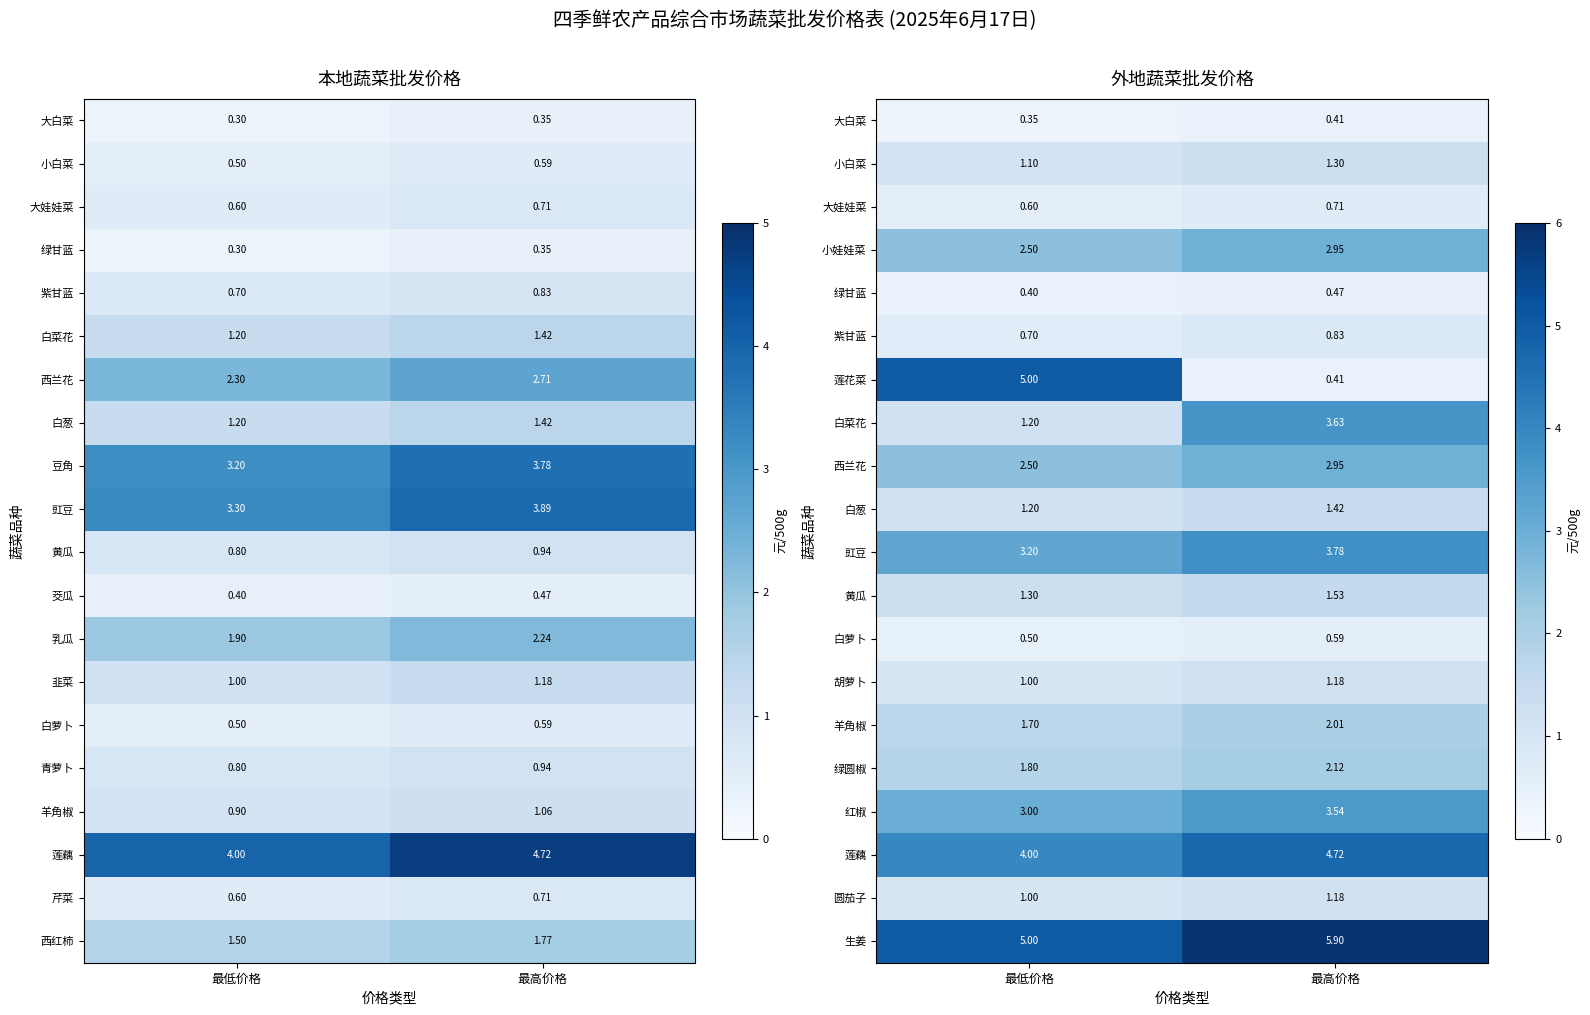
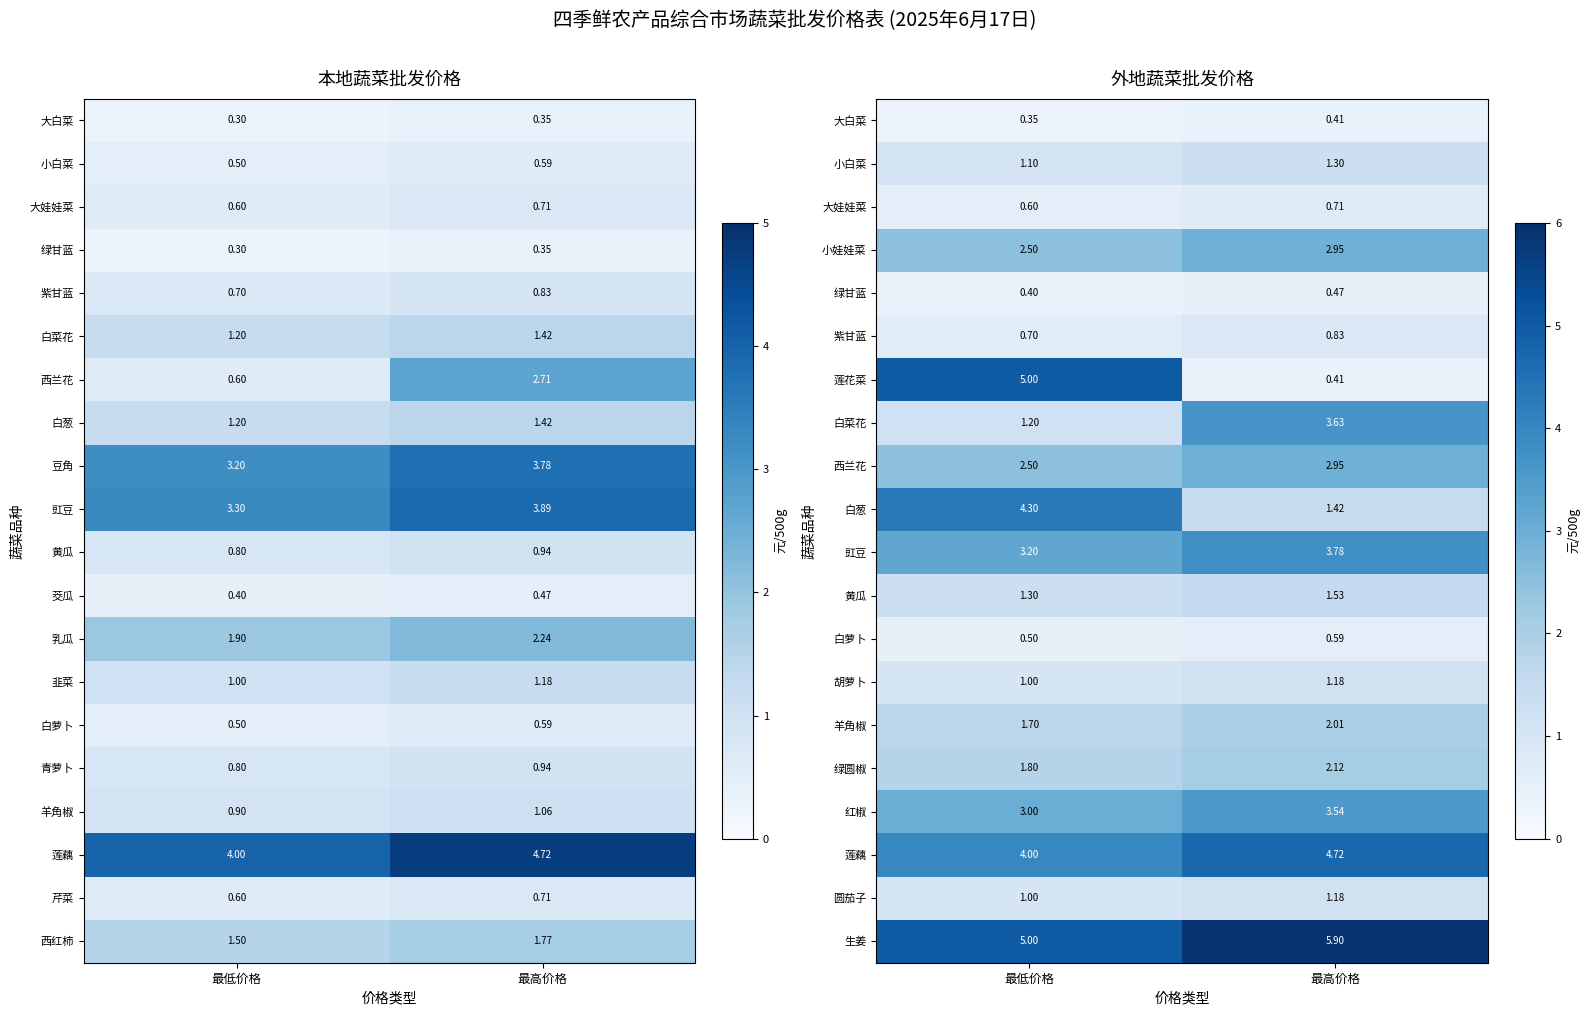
本地蔬菜批发价格, 西兰花, 最低价格: 2.30 -> 0.60
外地蔬菜批发价格, 白葱, 最低价格: 1.20 -> 4.30
